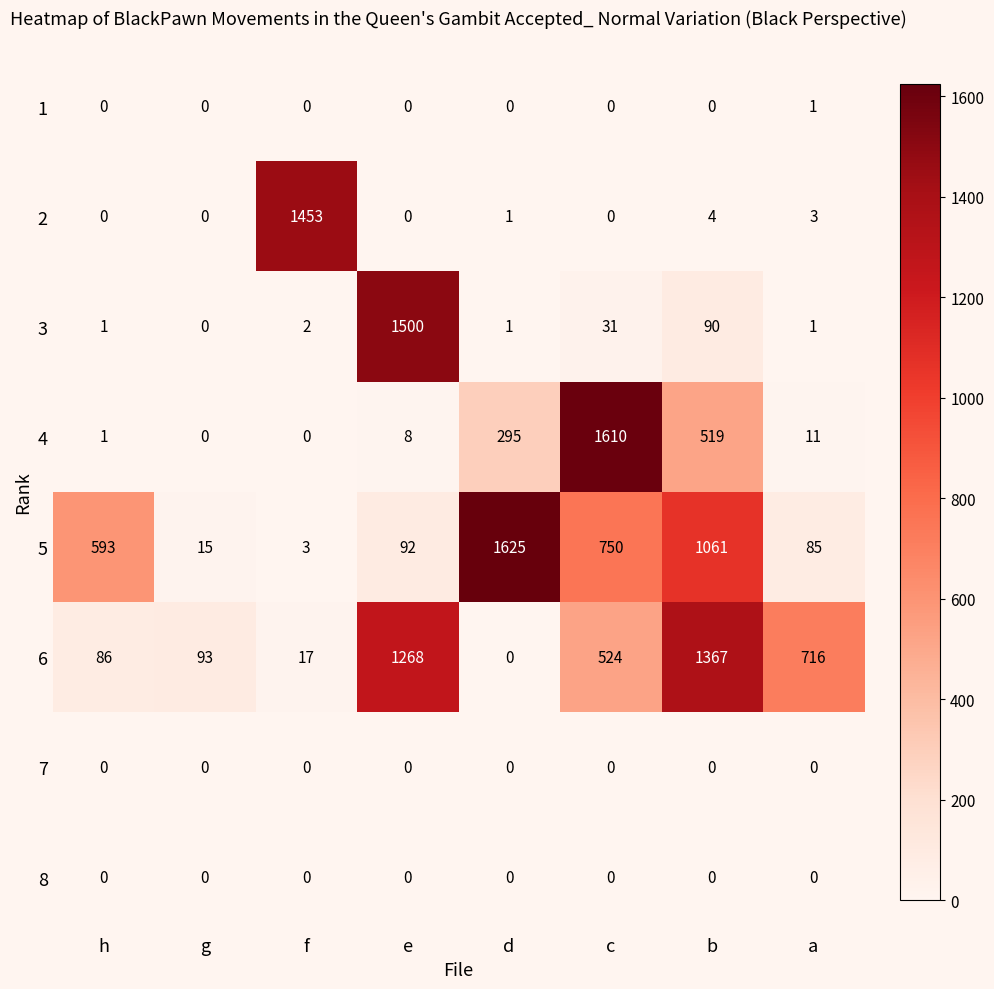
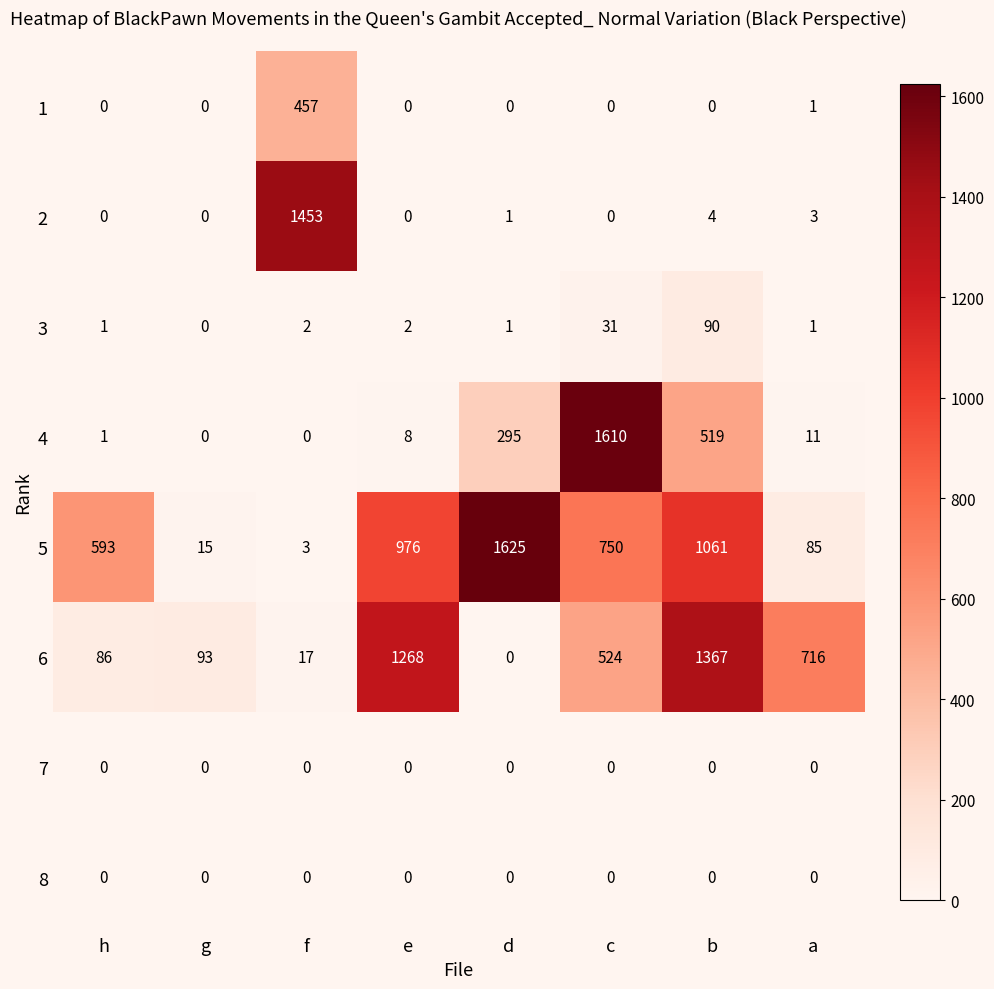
1, f: 0 -> 457
3, e: 1500 -> 2
5, e: 92 -> 976
